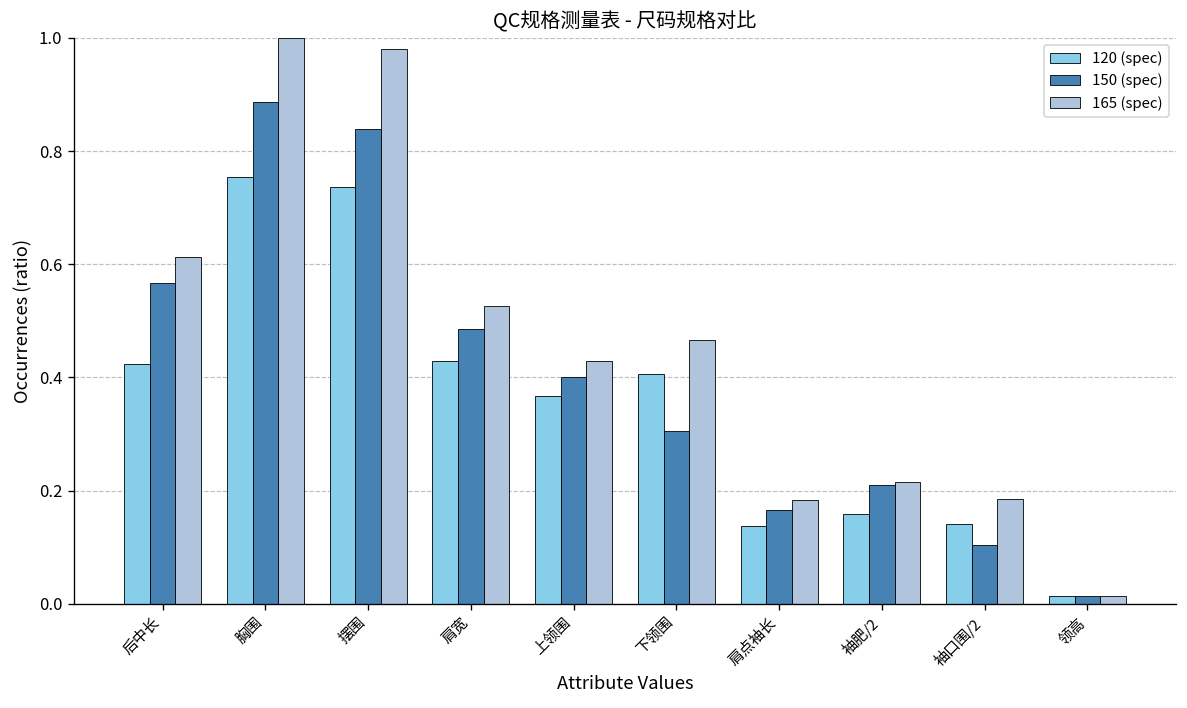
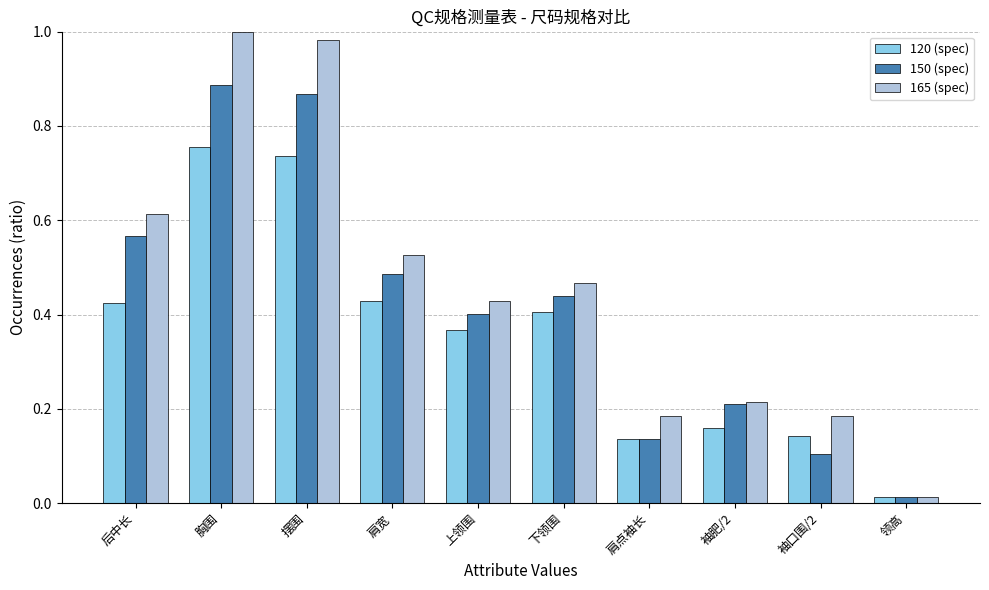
150 (spec), 摆围: 0.84 -> 0.87
150 (spec), 下领围: 0.30 -> 0.44
150 (spec), 肩点袖长: 0.17 -> 0.14
